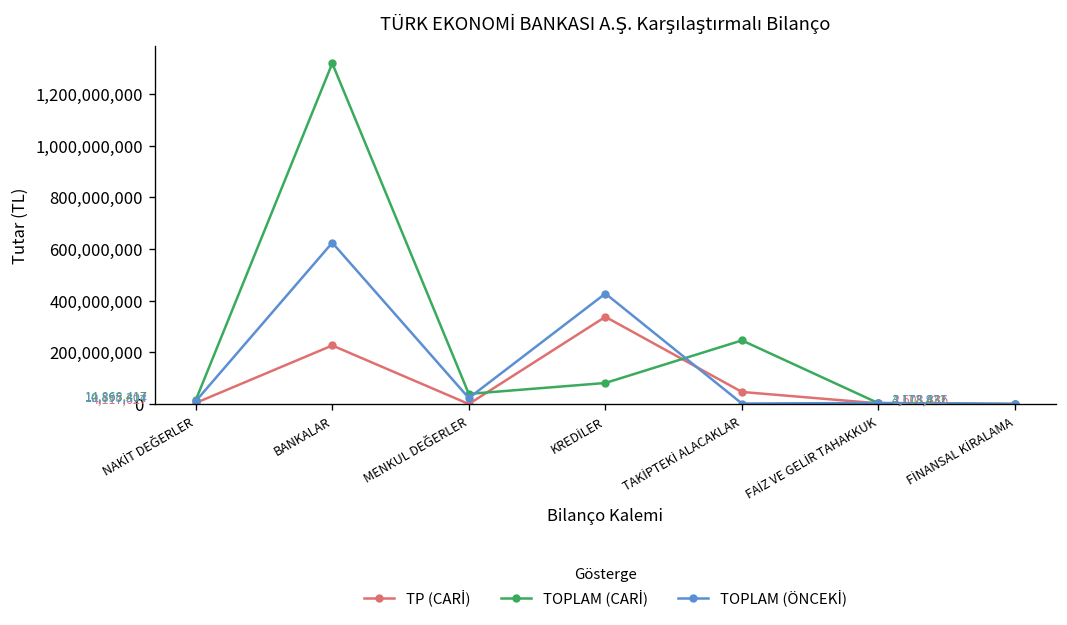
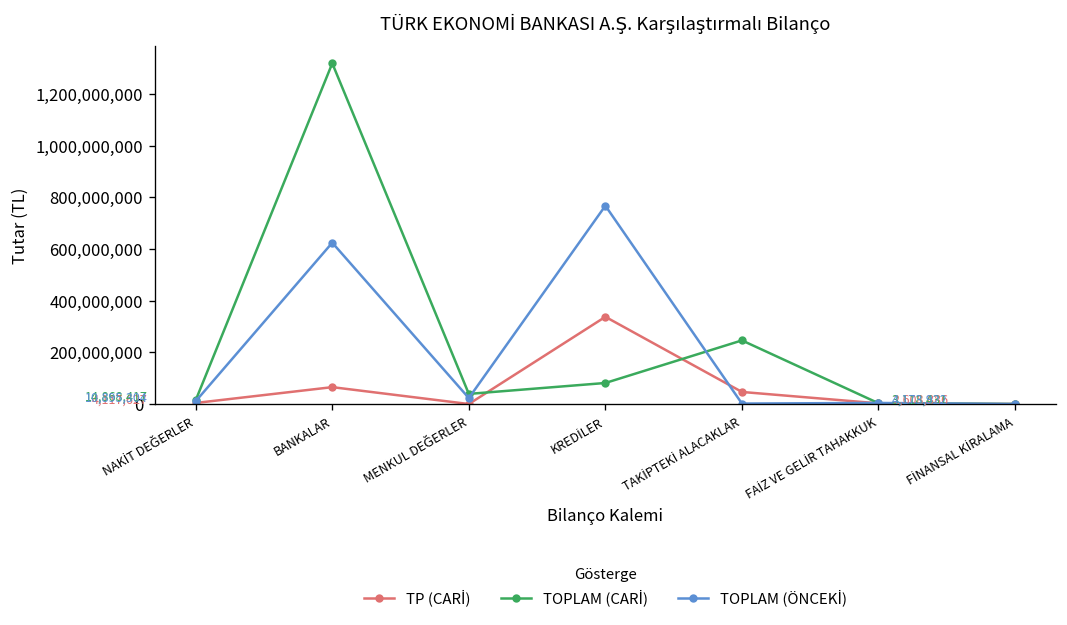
TP (CARİ), BANKALAR: 230,000,000 -> 70,000,000
TOPLAM (ÖNCEKİ), KREDİLER: 430,000,000 -> 770,000,000
